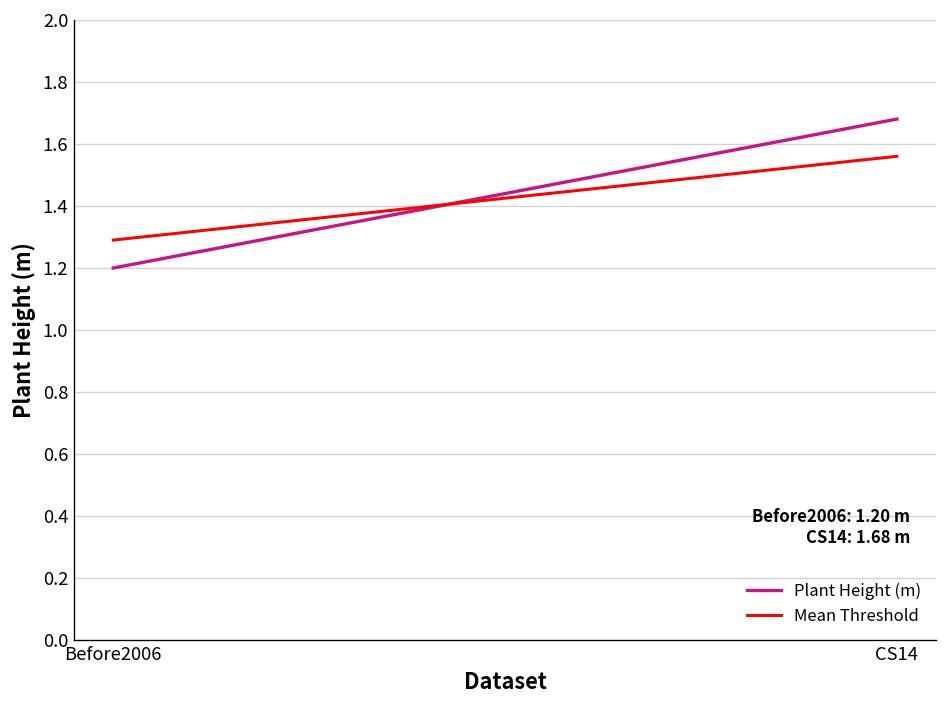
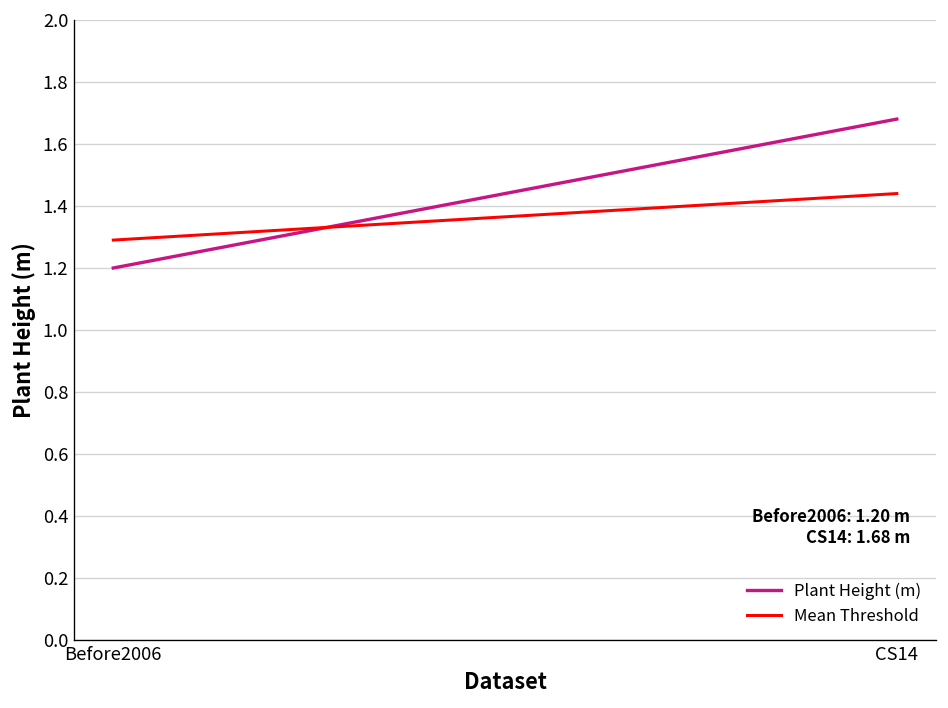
Mean Threshold, CS14: 1.56 -> 1.44
